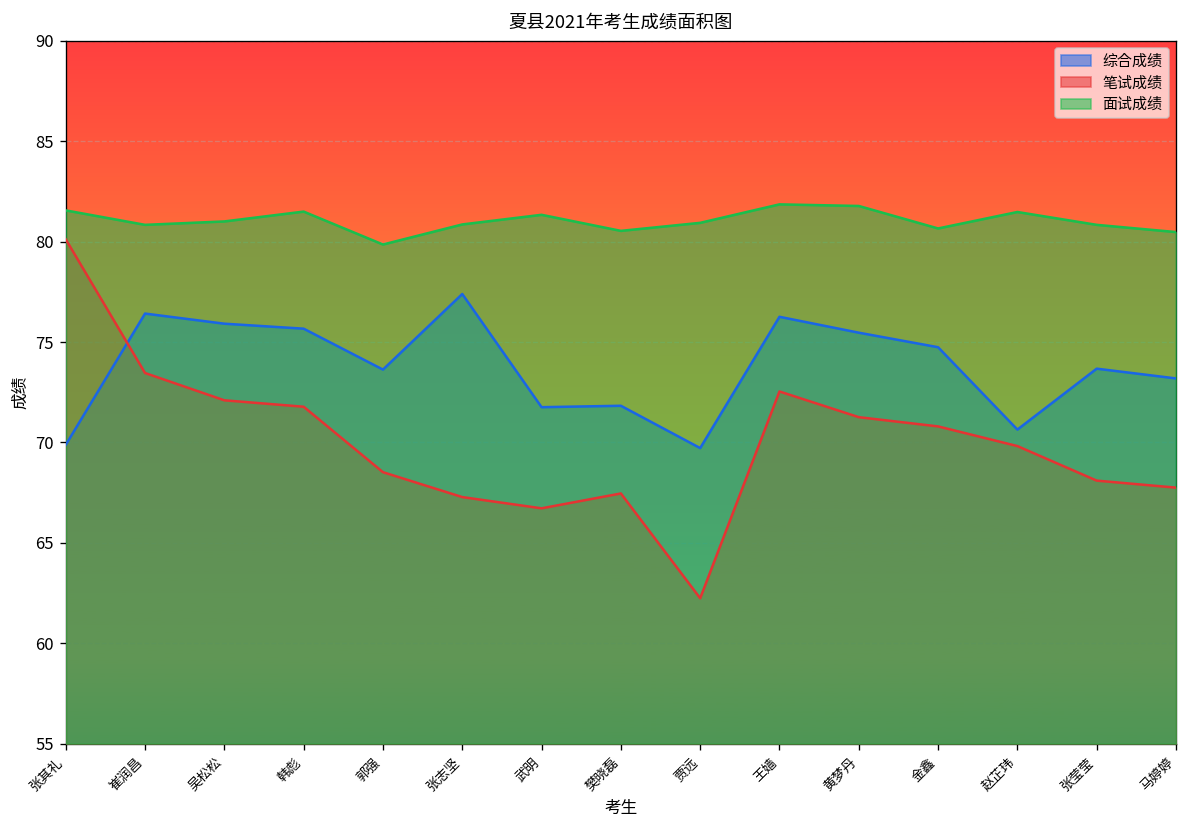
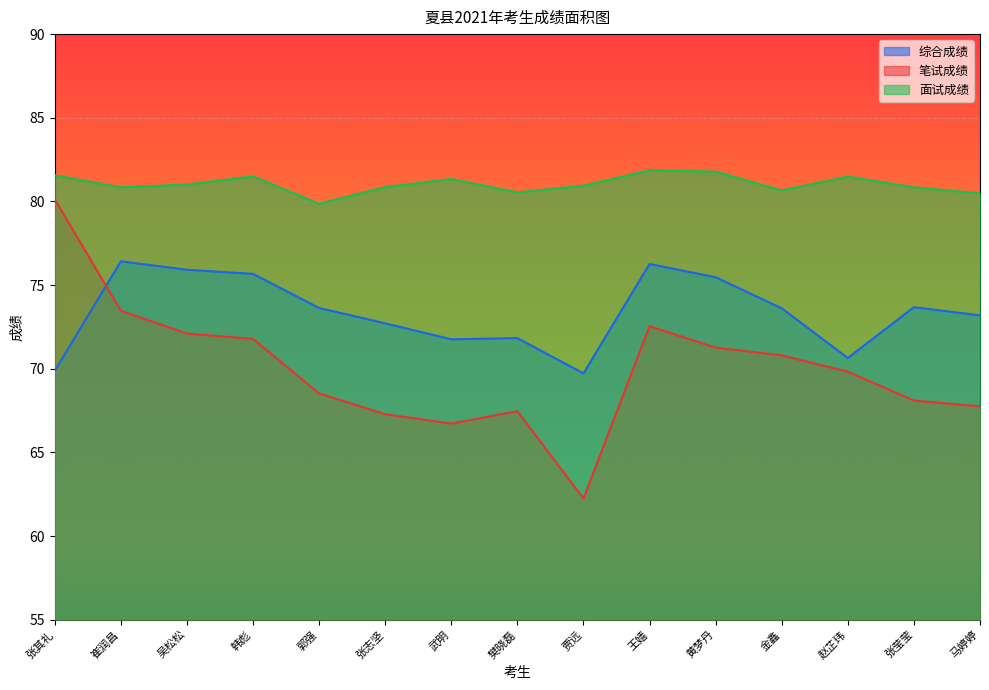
综合成绩, 张志坚: 77.4 -> 72.7
综合成绩, 金鑫: 74.7 -> 73.6
